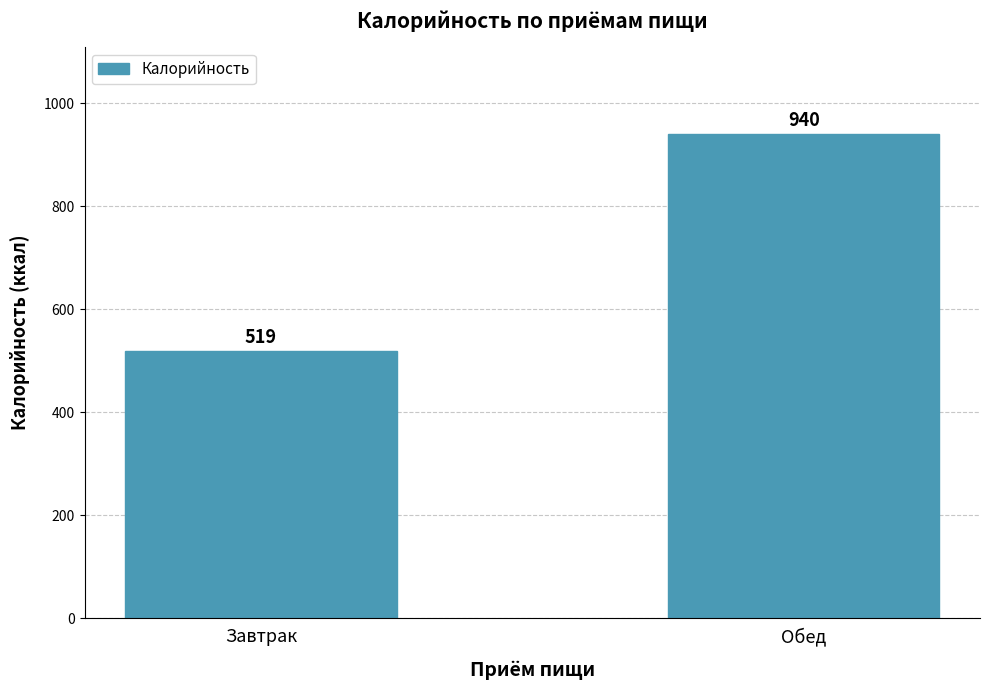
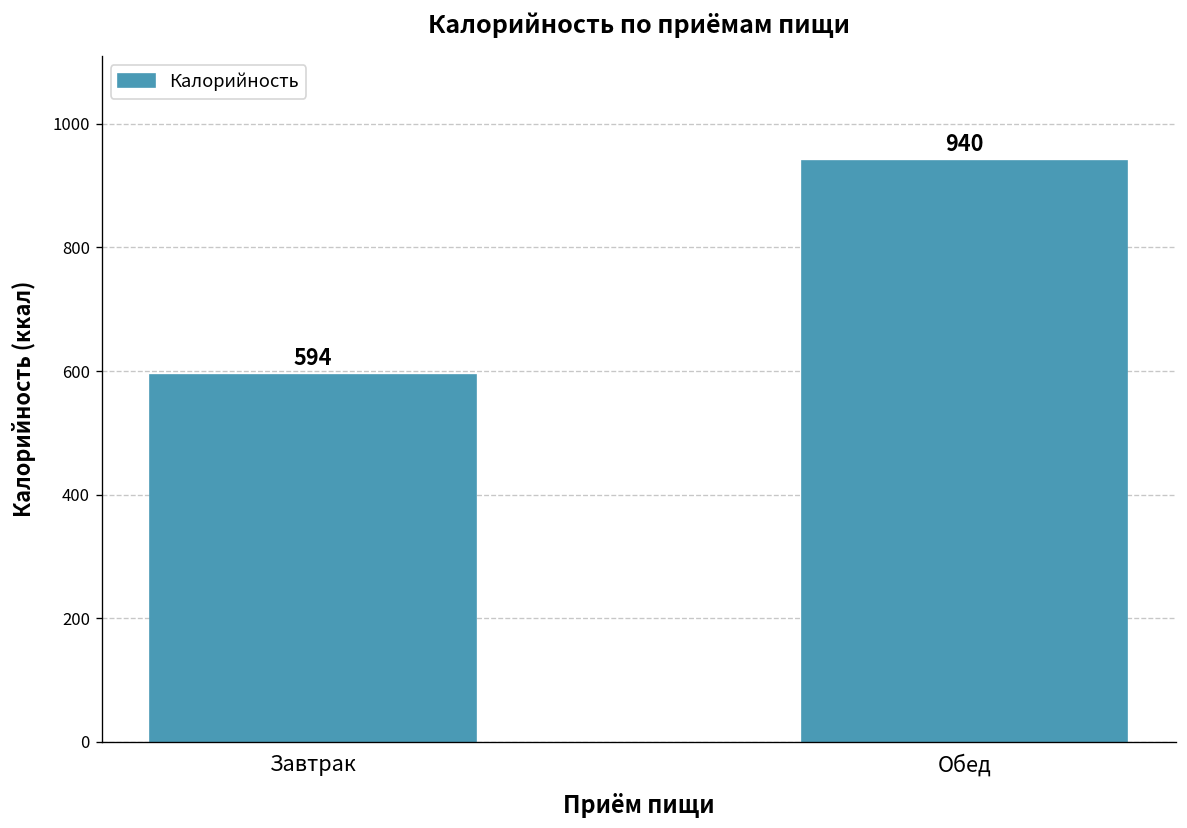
Завтрак: 519 -> 594
